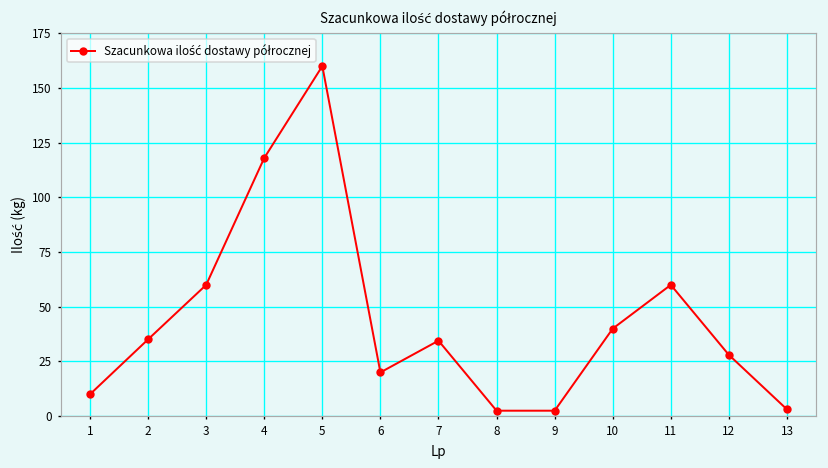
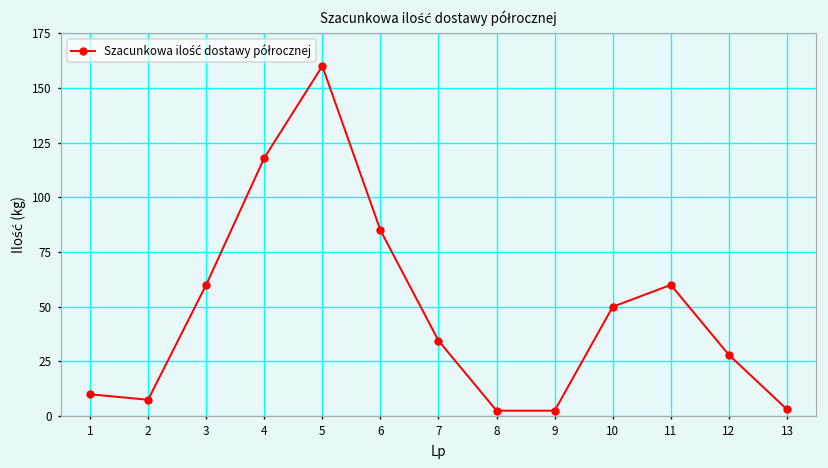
2: 35 -> 8
6: 20 -> 85
10: 40 -> 50
